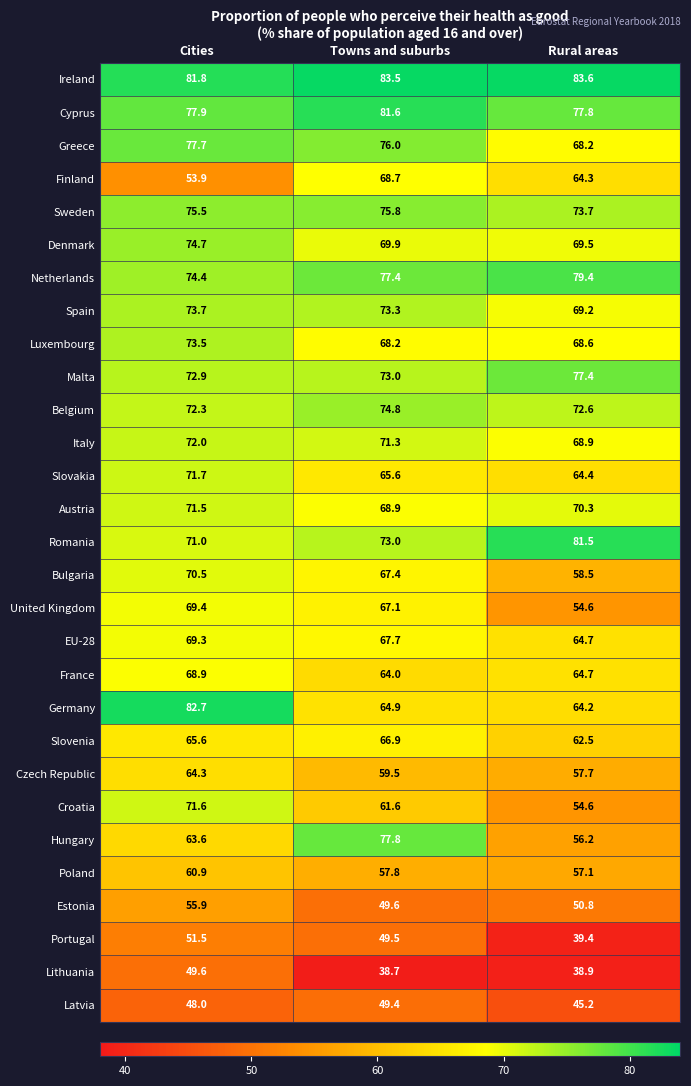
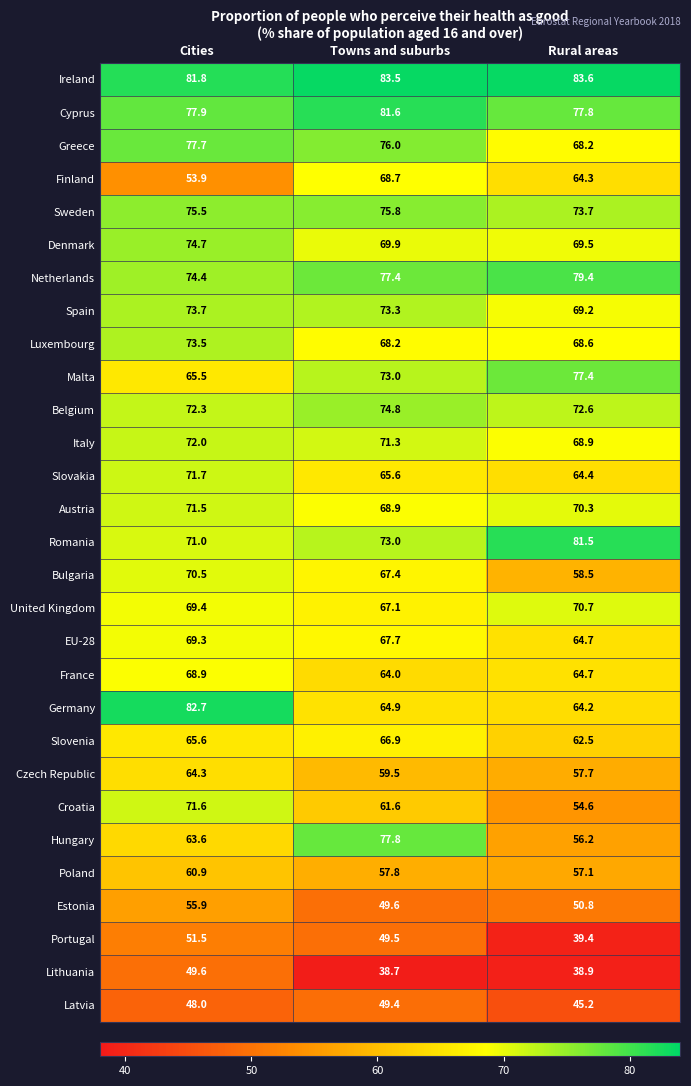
Malta, Cities: 72.9 -> 65.5
United Kingdom, Rural areas: 54.6 -> 70.7
